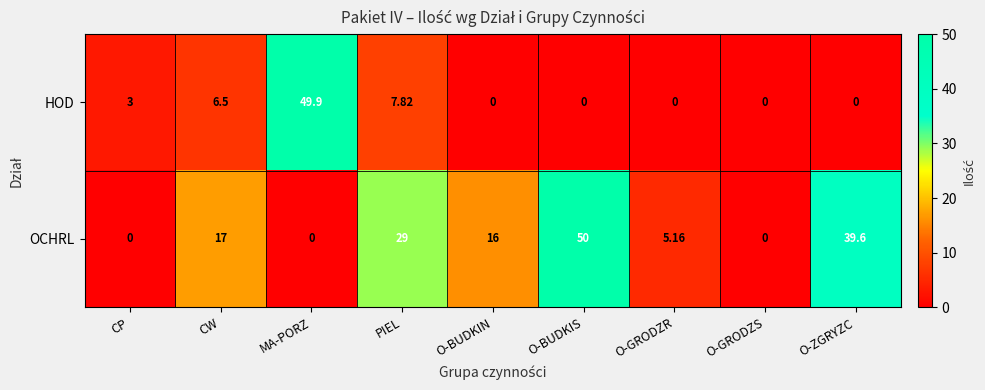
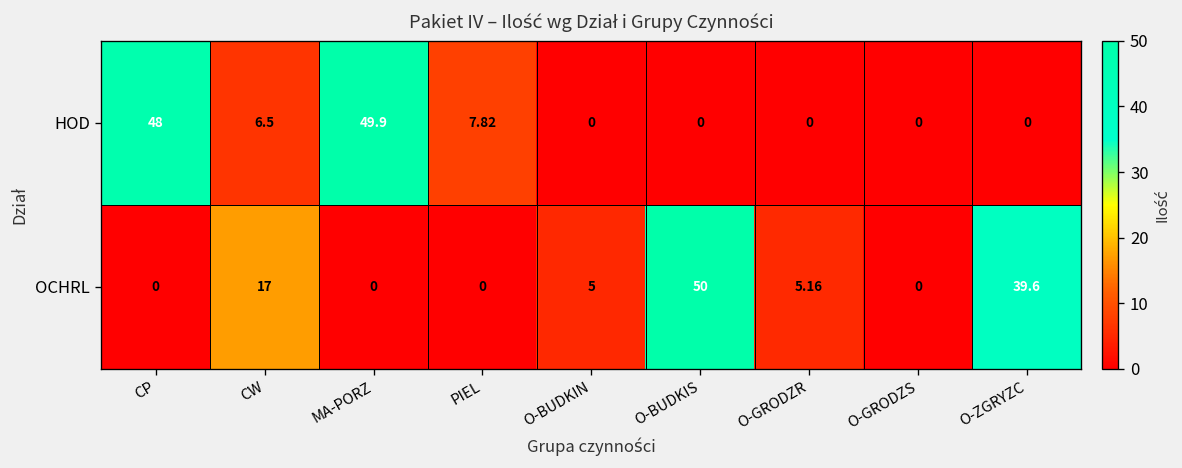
HOD, CP: 3 -> 48
OCHRL, PIEL: 29 -> 0
OCHRL, O-BUDKIN: 16 -> 5
